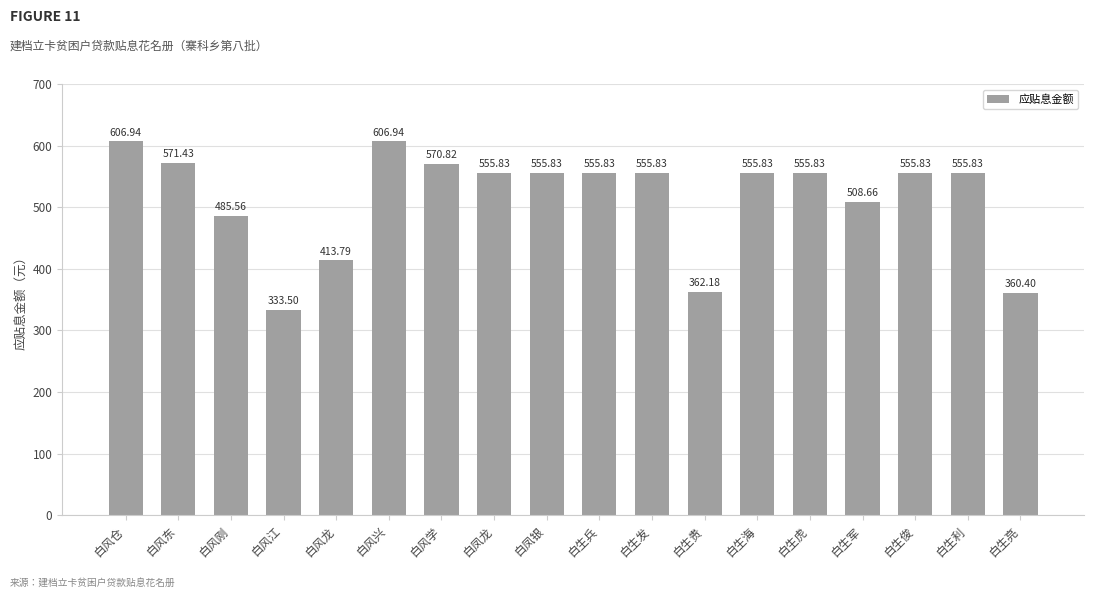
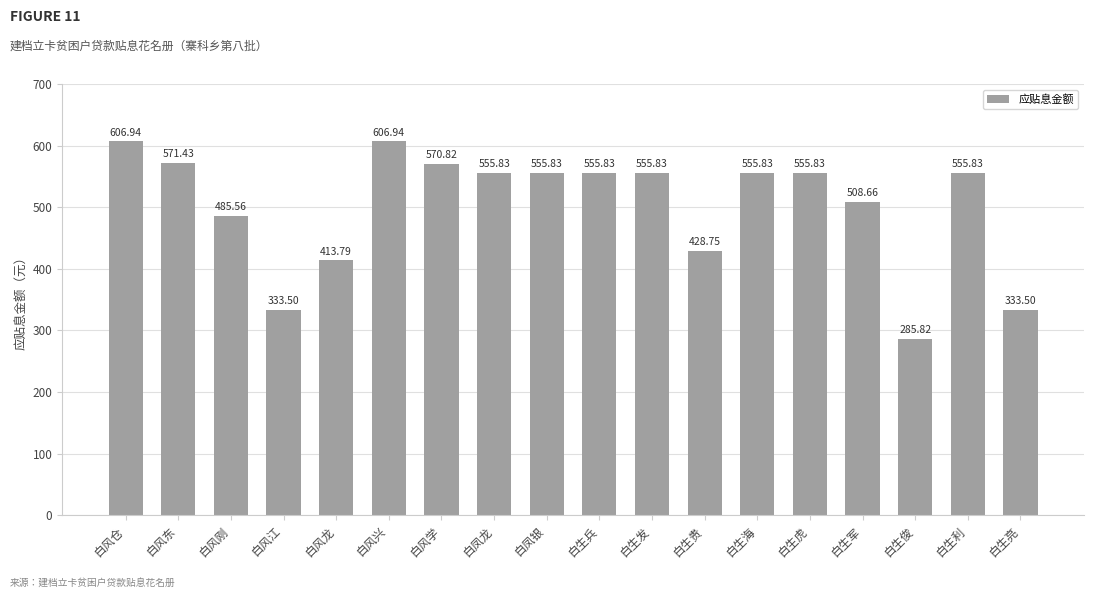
白生贵: 362.18 -> 428.75
白生俊: 555.83 -> 285.82
白生亮: 360.40 -> 333.50
